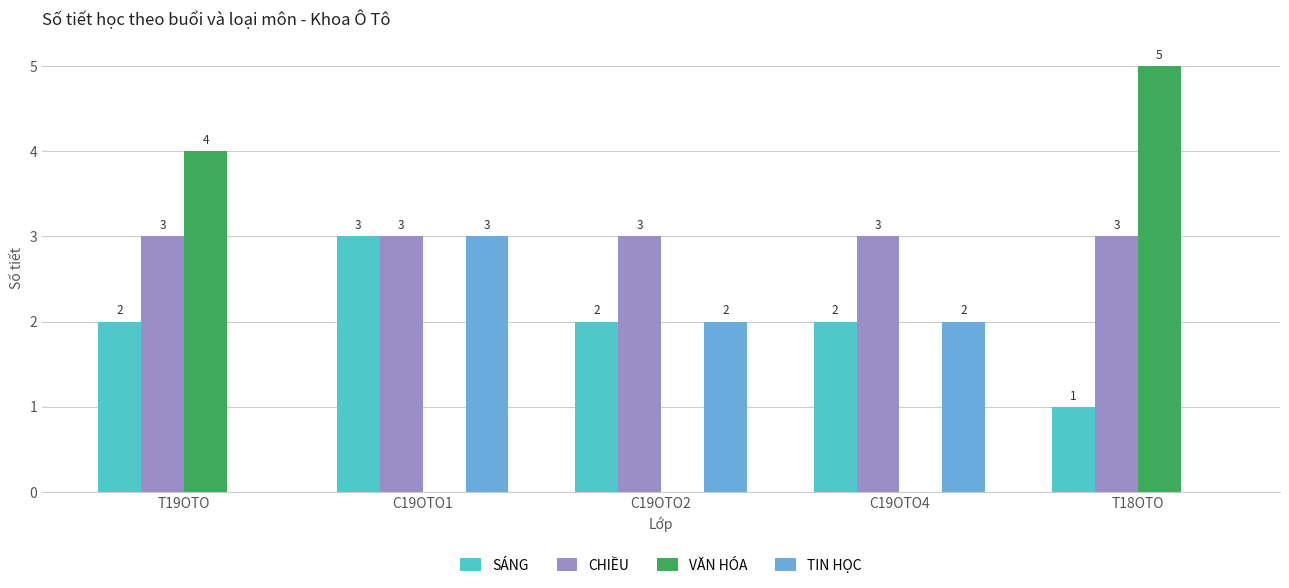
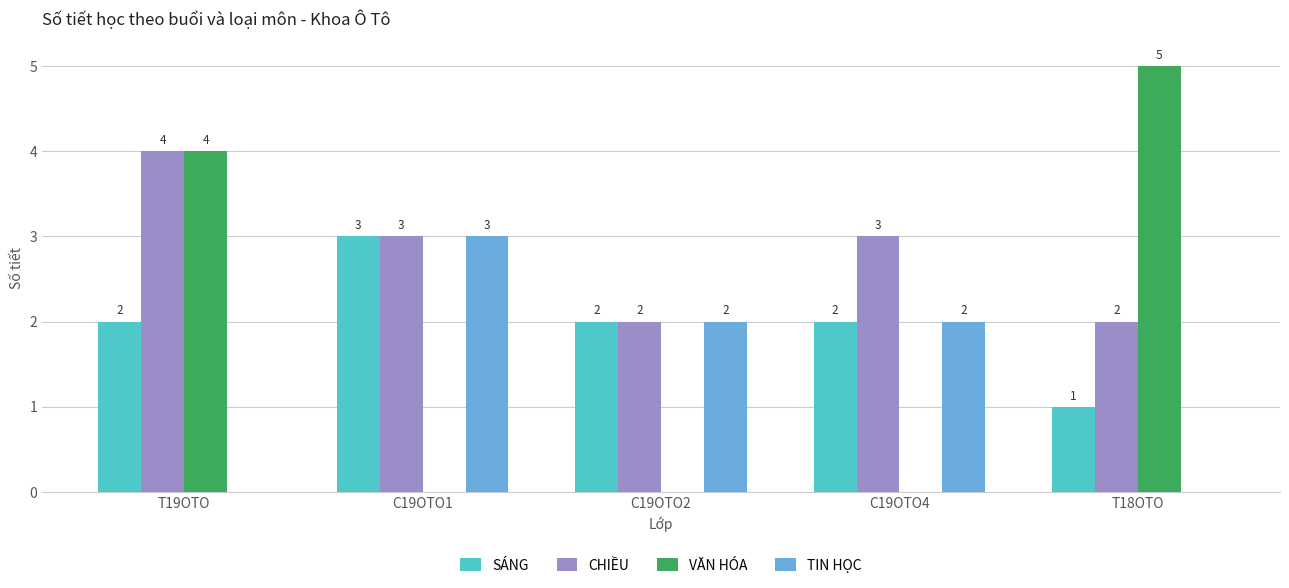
CHIỀU, T19OTO: 3 -> 4
CHIỀU, C19OTO2: 3 -> 2
CHIỀU, T18OTO: 3 -> 2
